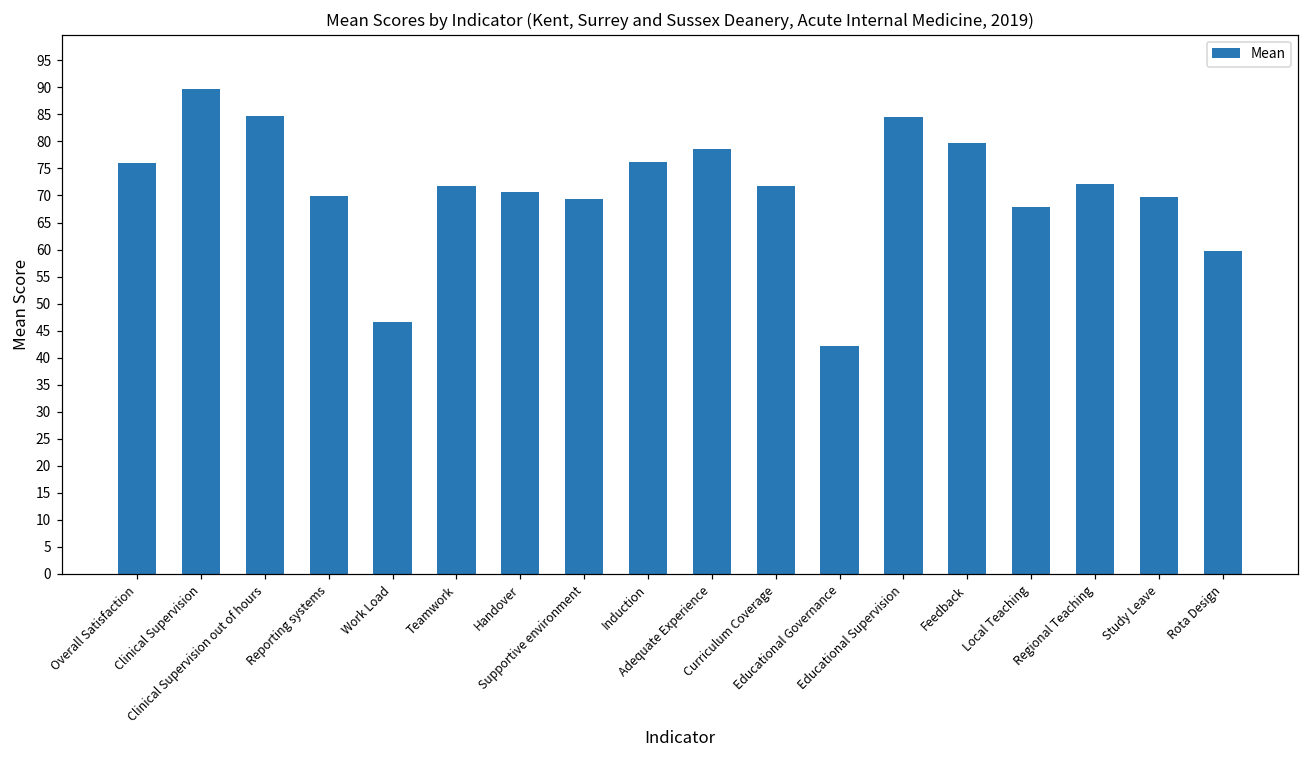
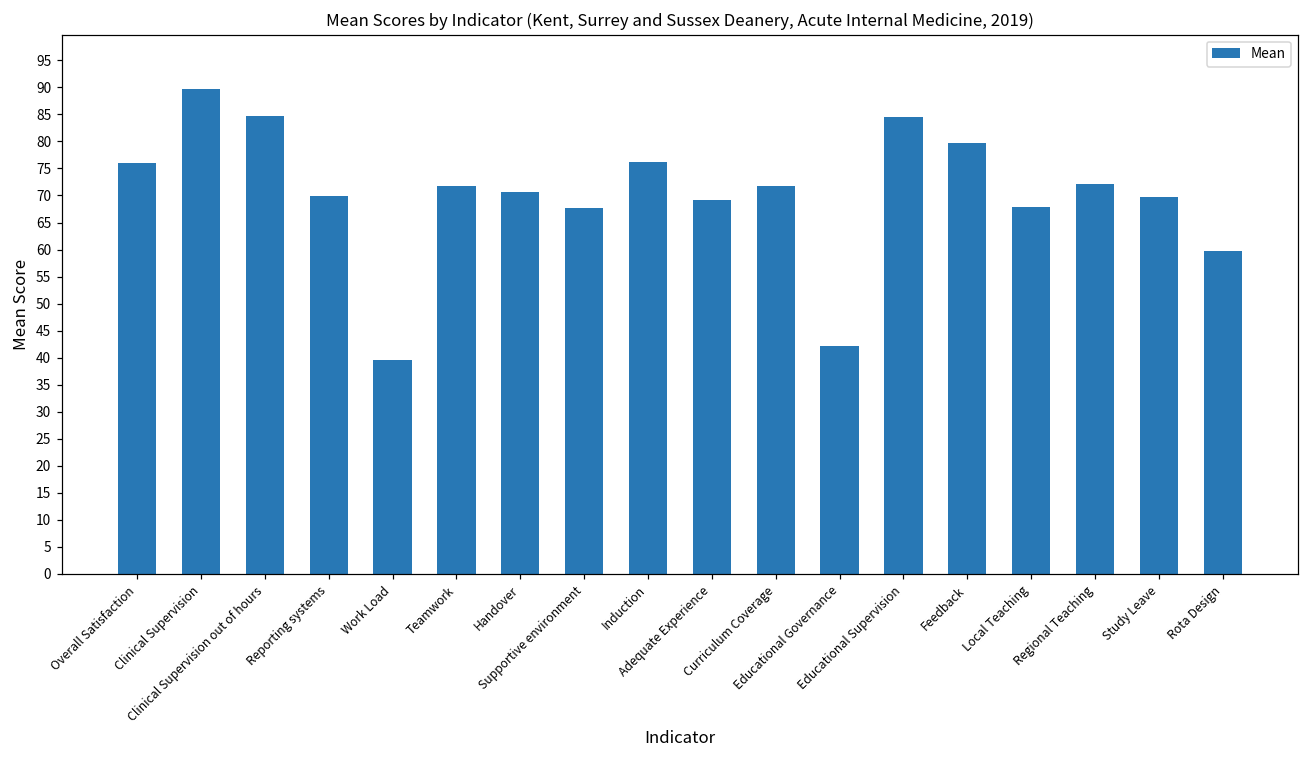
Work Load: 47 -> 40
Supportive environment: 69 -> 68
Adequate Experience: 79 -> 69
